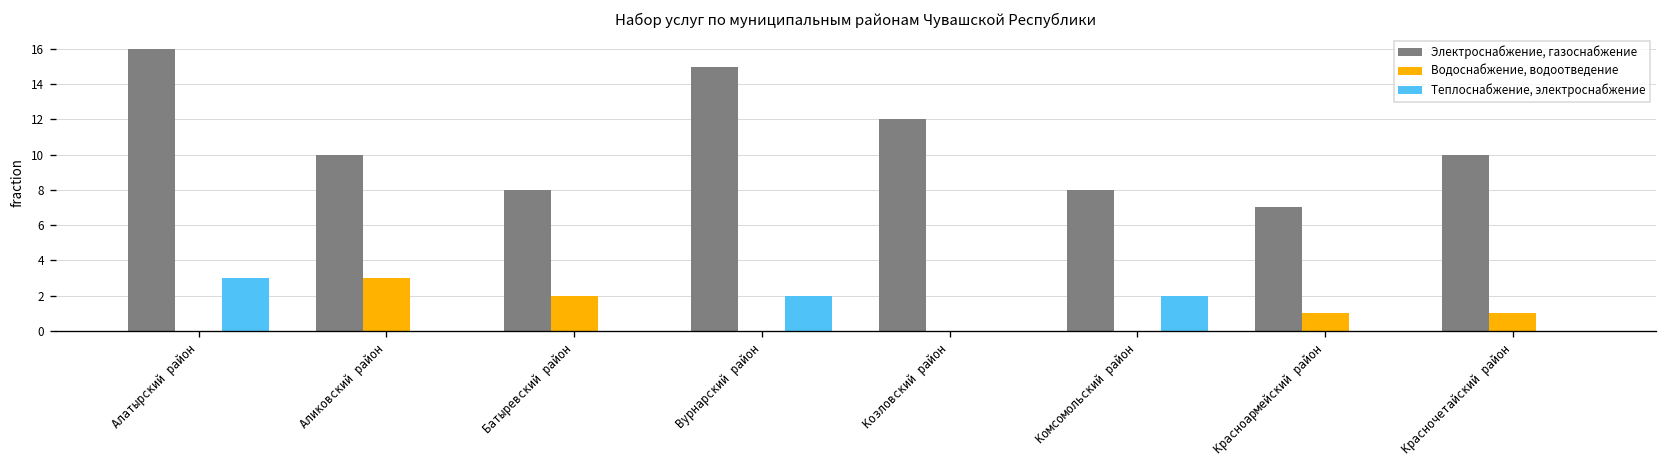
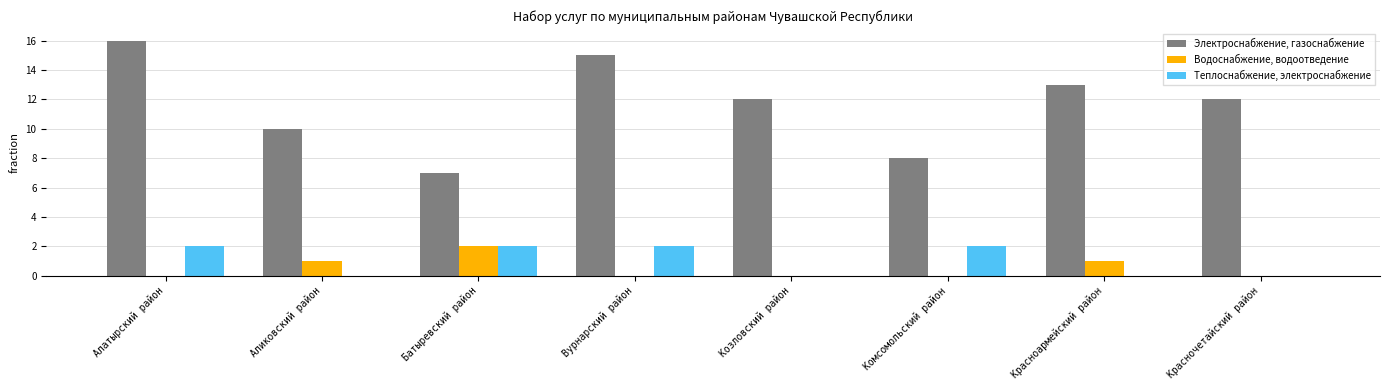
Теплоснабжение, электроснабжение, Алатырский район: 3 -> 2
Водоснабжение, водоотведение, Аликовский район: 3 -> 1
Электроснабжение, газоснабжение, Батыревский район: 8 -> 7
Теплоснабжение, электроснабжение, Батыревский район: 0 -> 2
Электроснабжение, газоснабжение, Красноармейский район: 7 -> 13
Электроснабжение, газоснабжение, Красночетайский район: 10 -> 12
Водоснабжение, водоотведение, Красночетайский район: 1 -> 0
